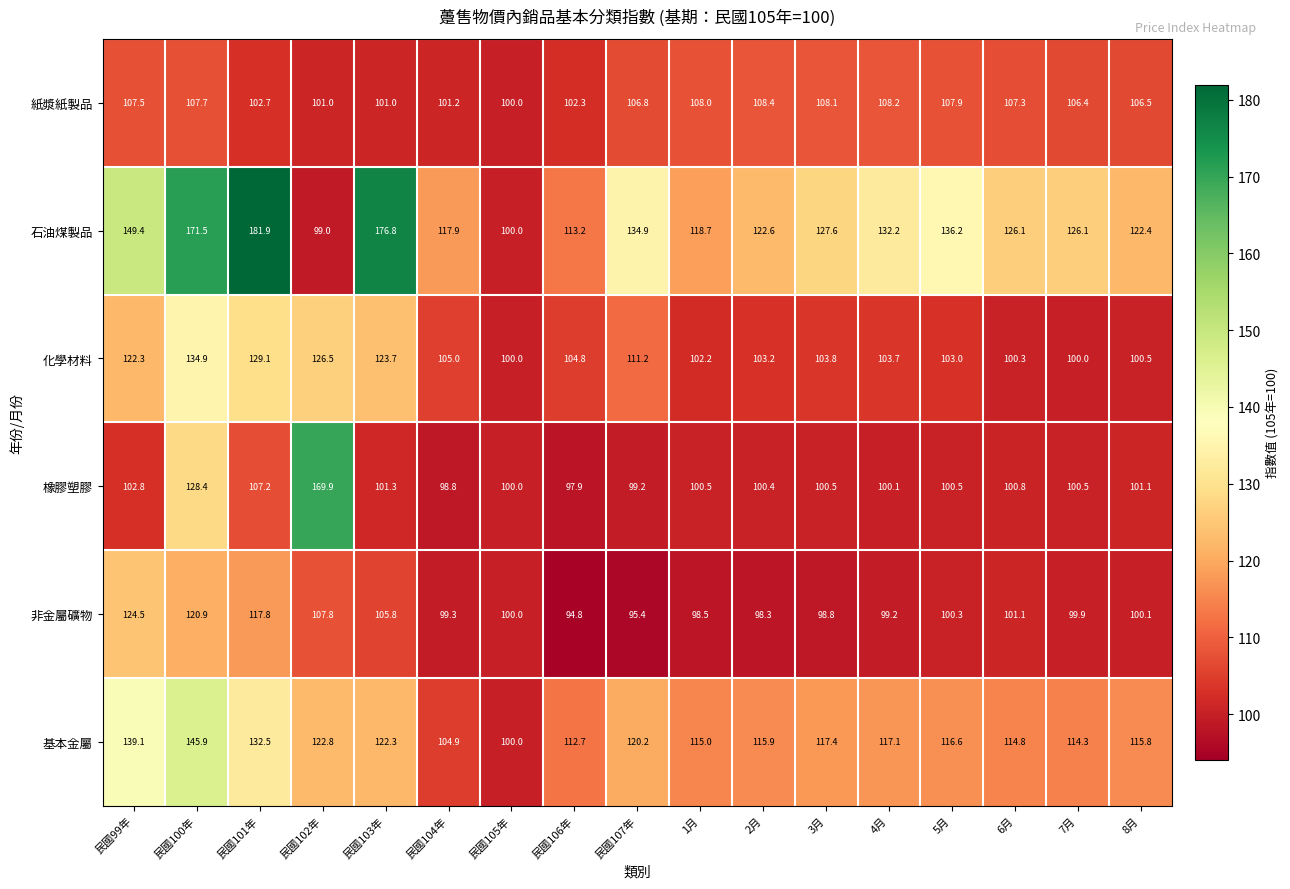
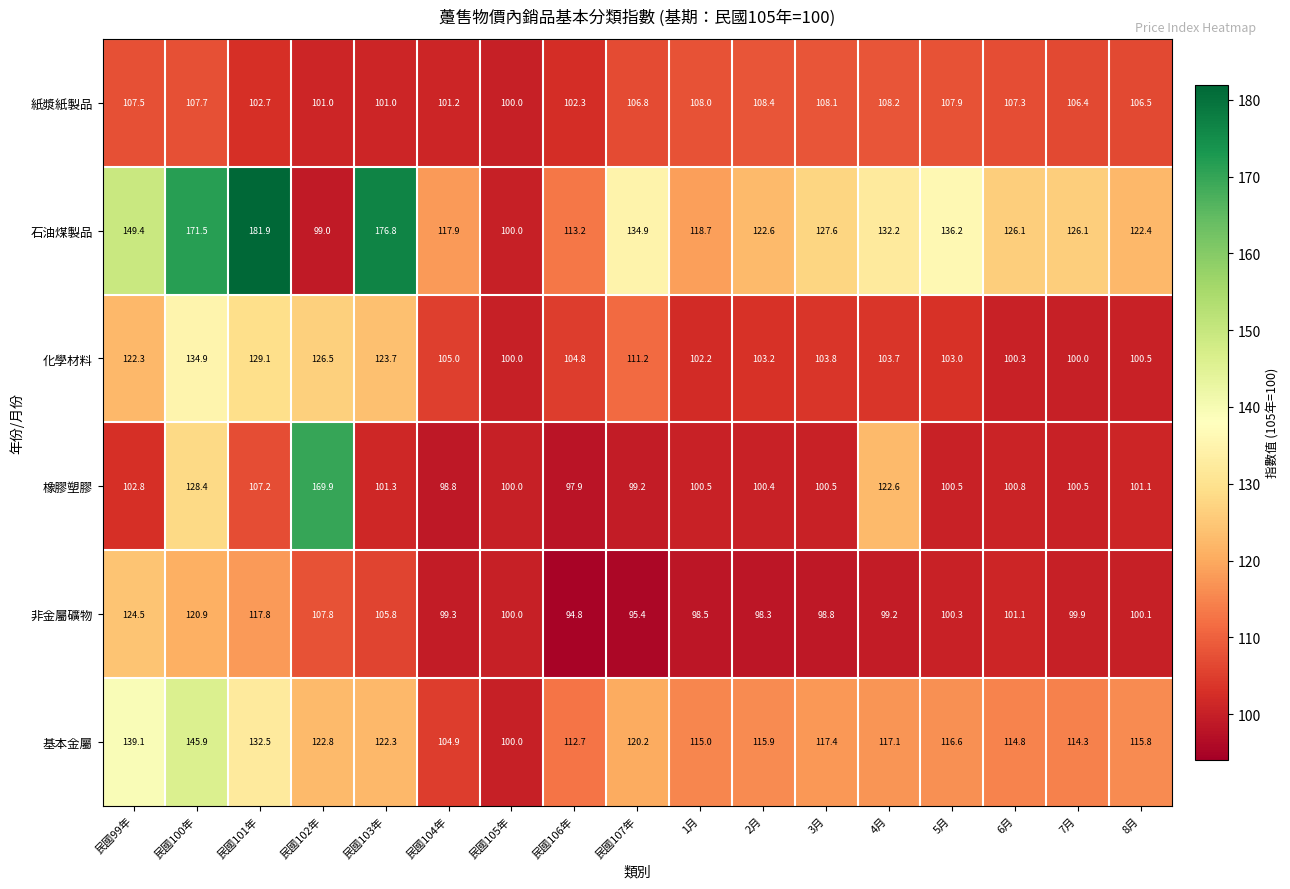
橡膠塑膠, 4月: 100.1 -> 122.6
